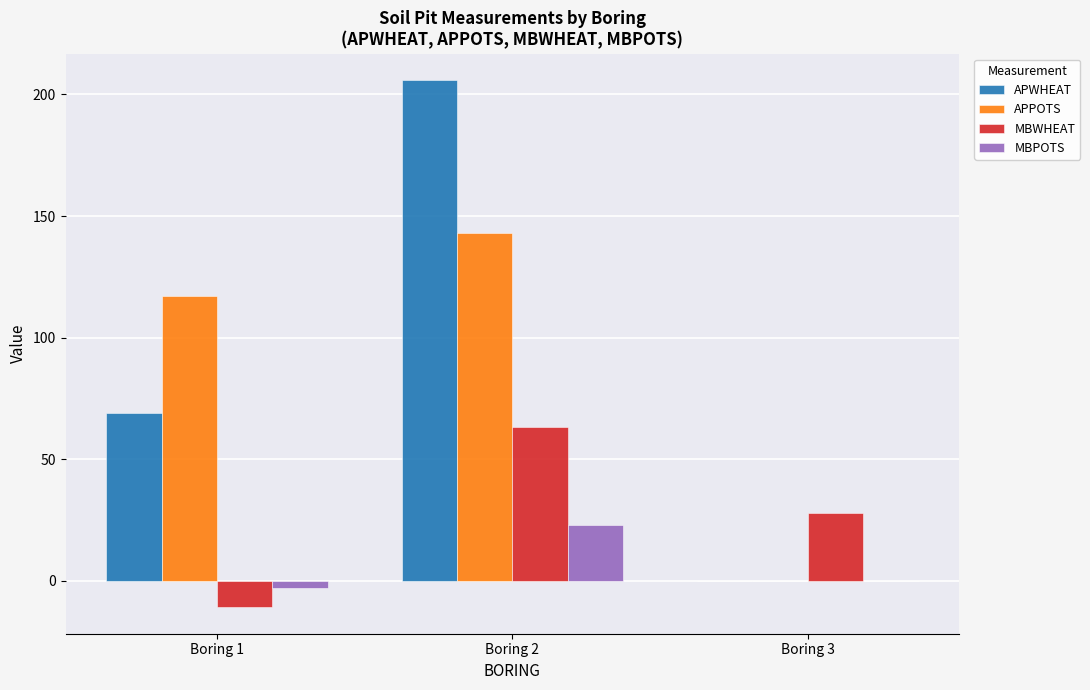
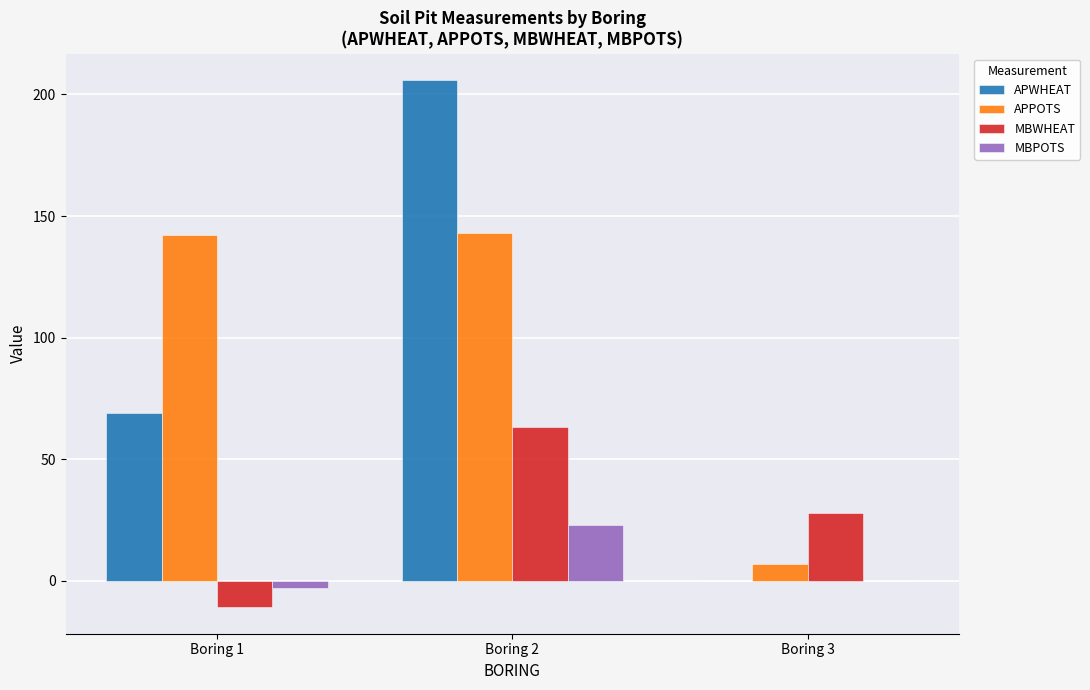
APPOTS, Boring 1: 117 -> 142
APPOTS, Boring 3: 0 -> 7
